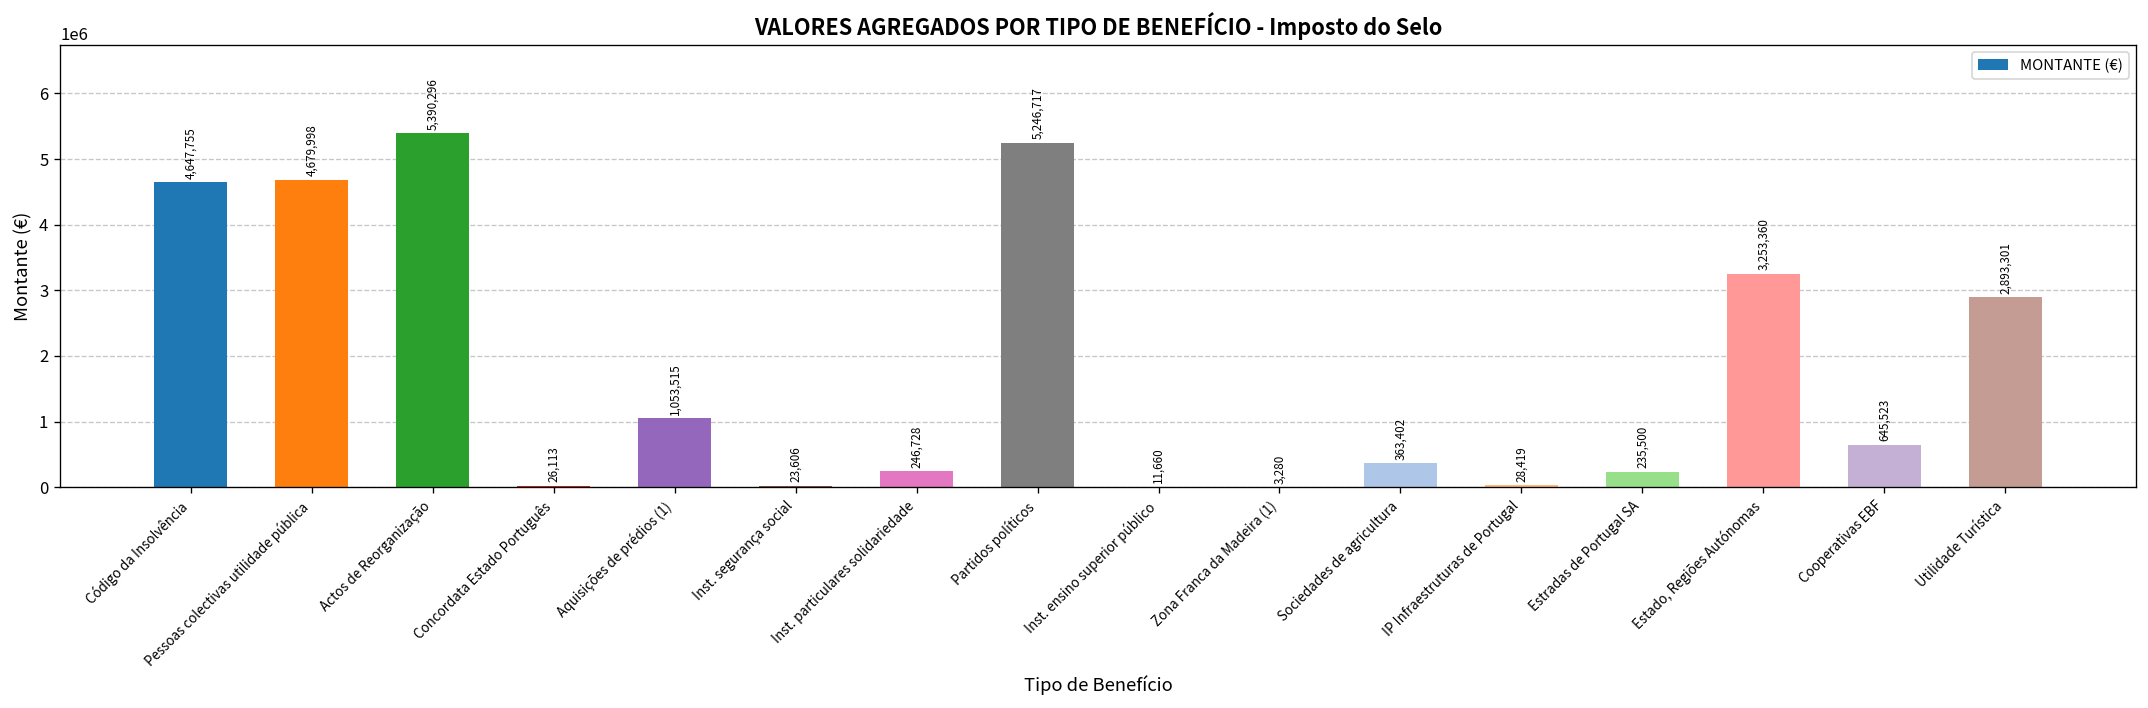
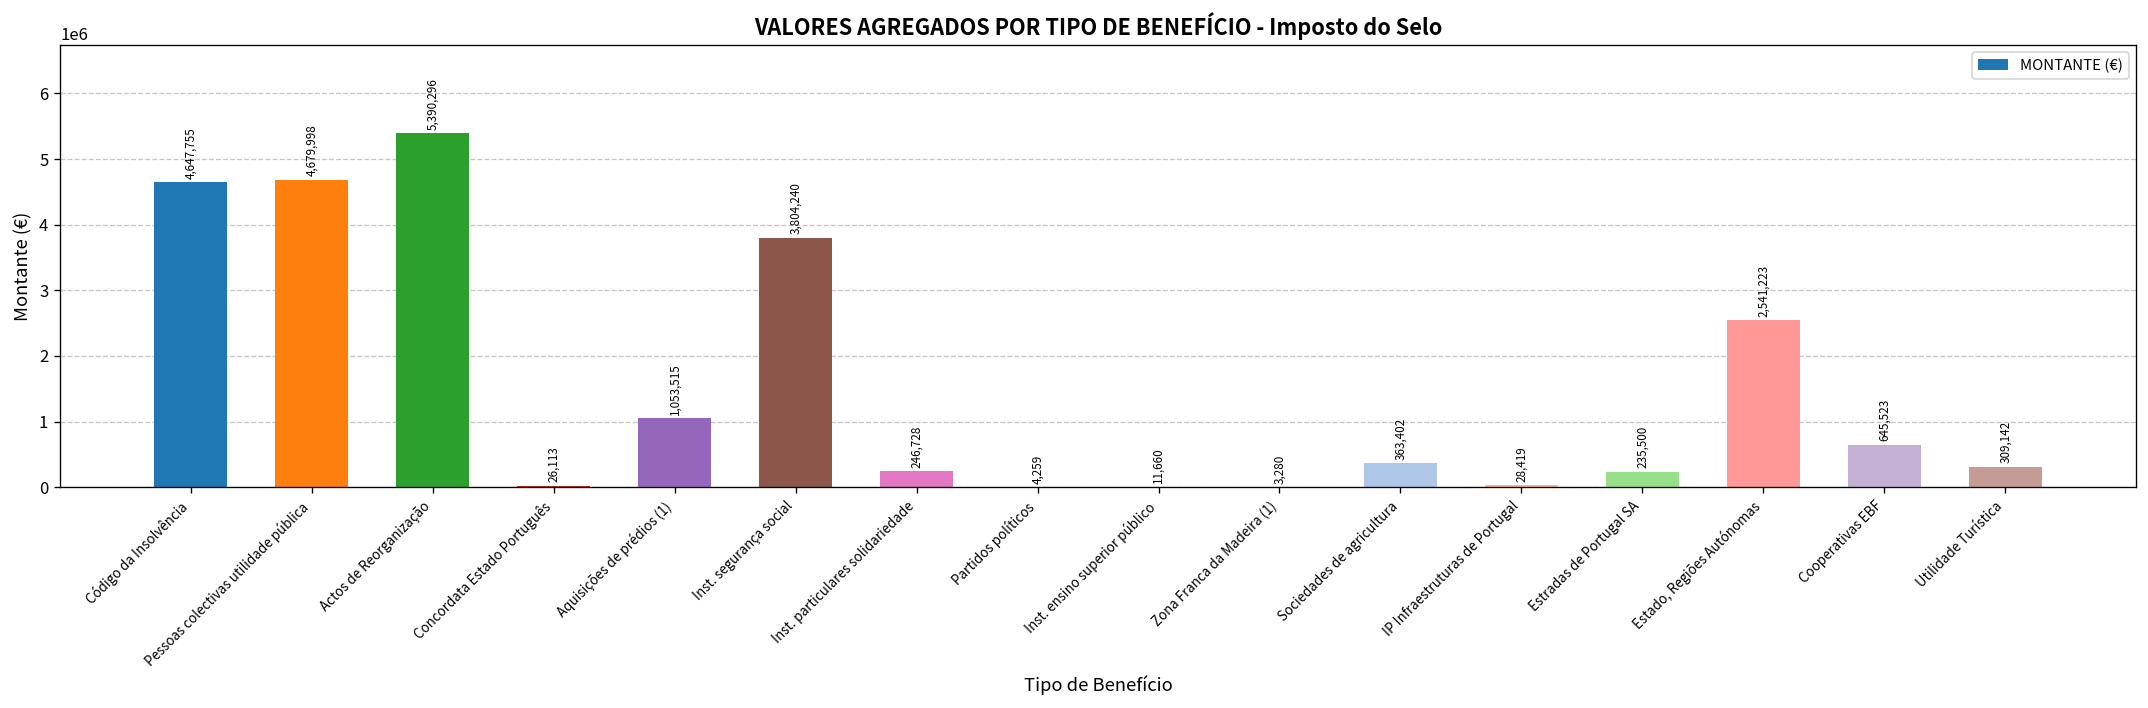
Inst. segurança social: 23,606 -> 3,804,240
Partidos políticos: 5,246,717 -> 4,259
Estado, Regiões Autónomas: 3,253,360 -> 2,541,223
Utilidade Turística: 2,893,301 -> 309,142
